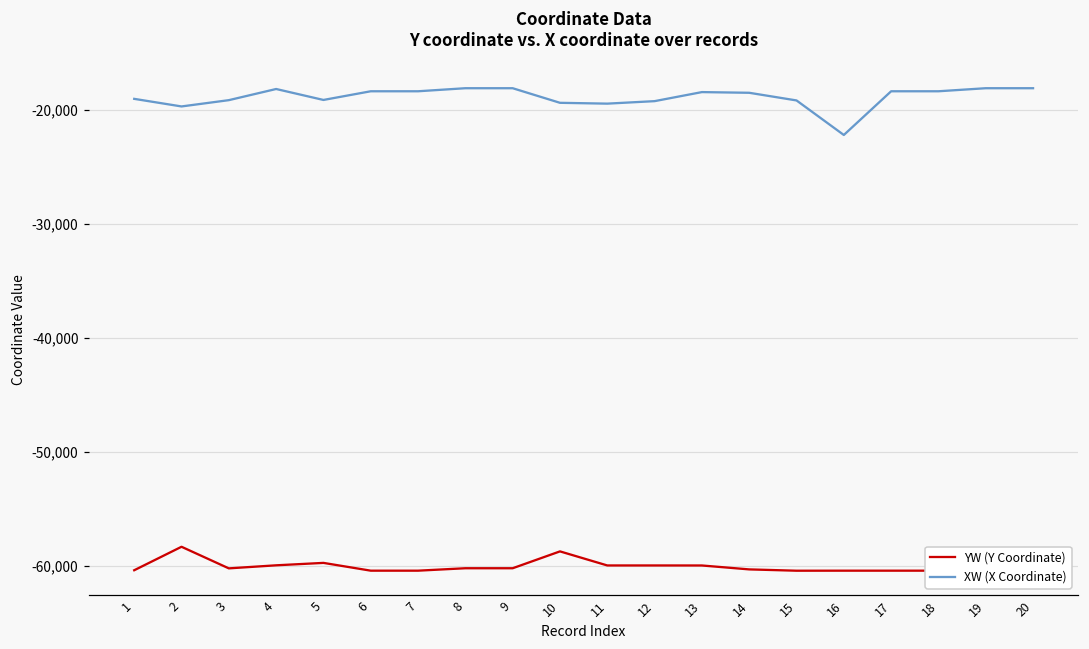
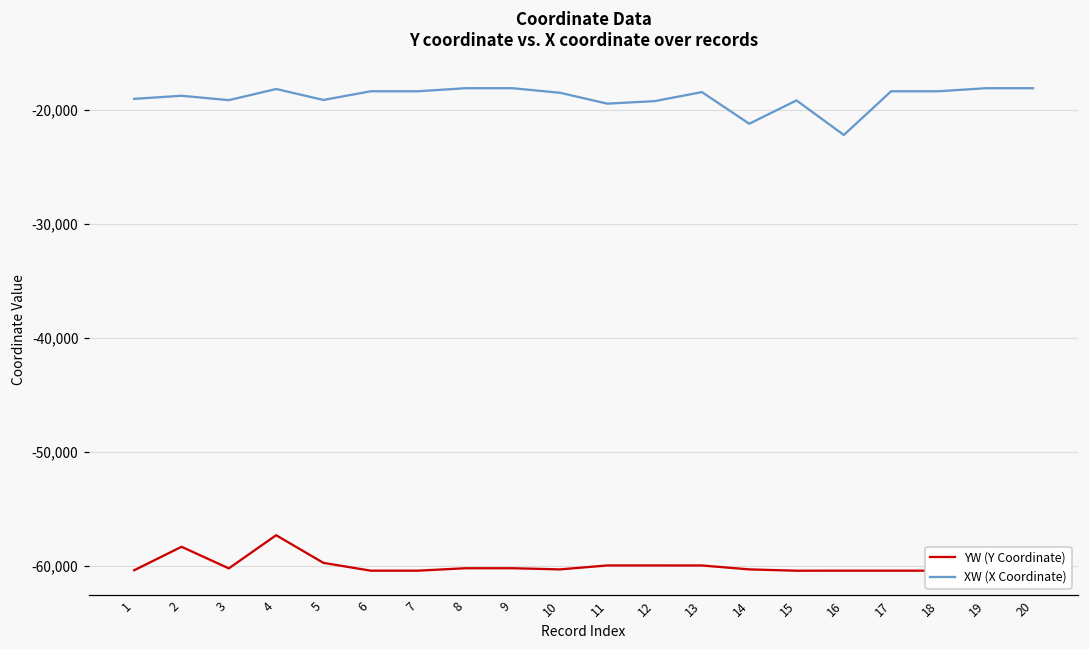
XW (X Coordinate), 2: -19,700 -> -18,700
YW (Y Coordinate), 4: -60,000 -> -57,300
YW (Y Coordinate), 10: -58,700 -> -60,300
XW (X Coordinate), 10: -19,400 -> -18,500
XW (X Coordinate), 14: -18,500 -> -21,200
